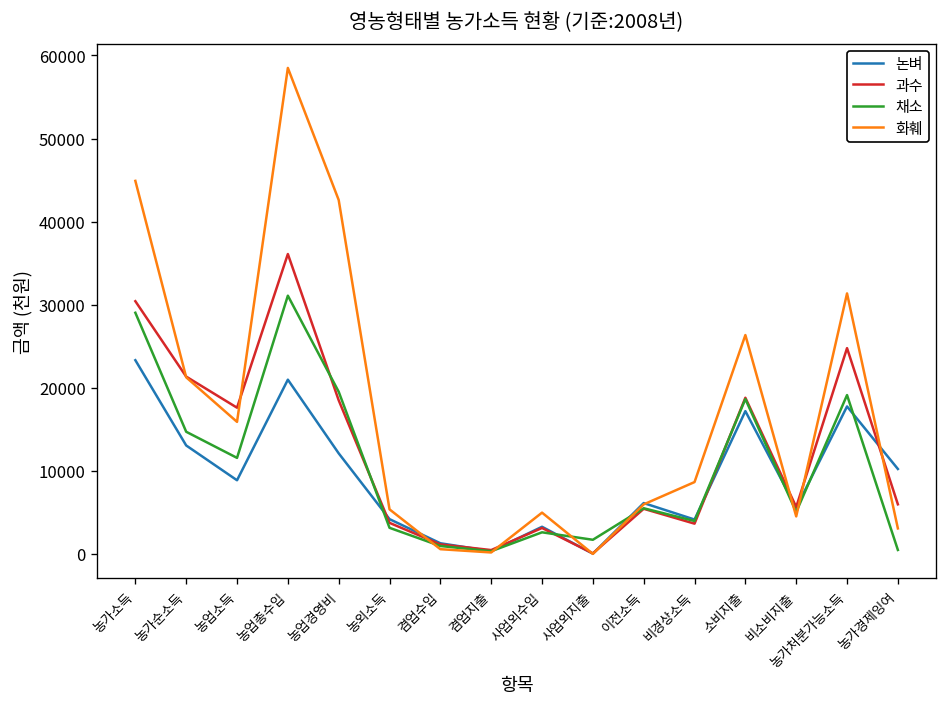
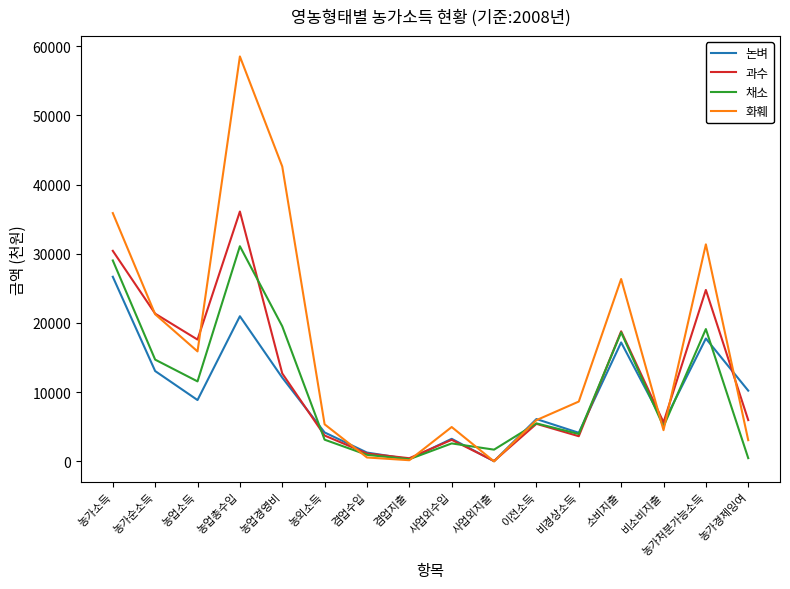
논벼, 농가소득: 23000 -> 27000
화훼, 농가소득: 45000 -> 36000
과수, 농업경영비: 18000 -> 13000
